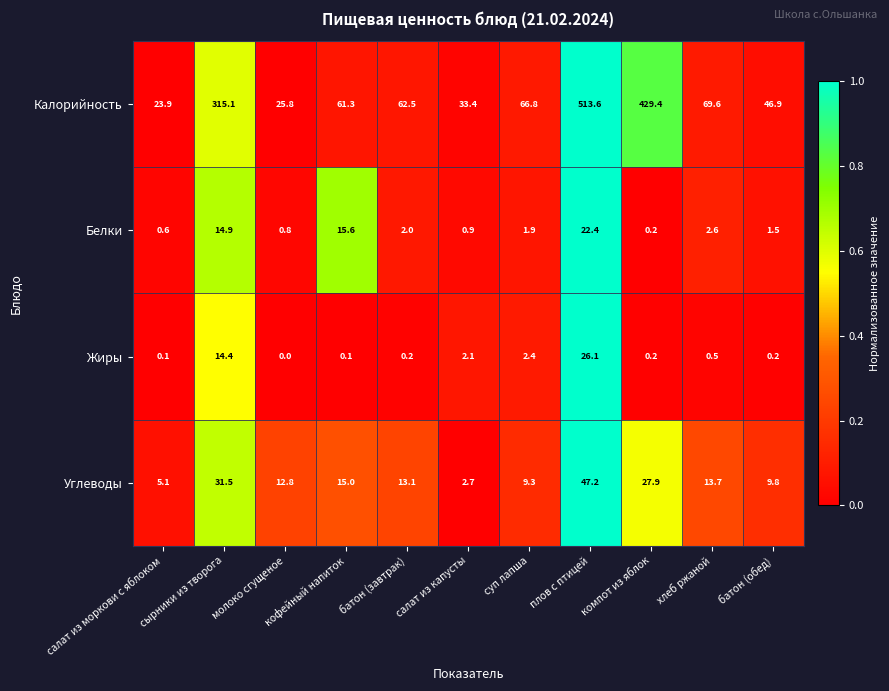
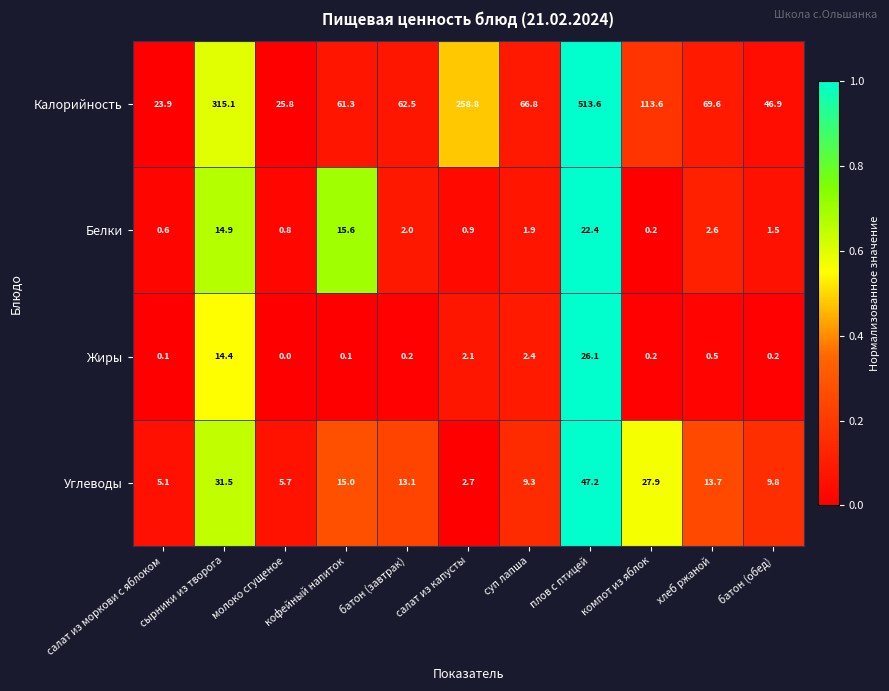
Калорийность, салат из капусты: 33.4 -> 258.8
Калорийность, компот из яблок: 429.4 -> 113.6
Углеводы, молоко сгущеное: 12.8 -> 5.7
